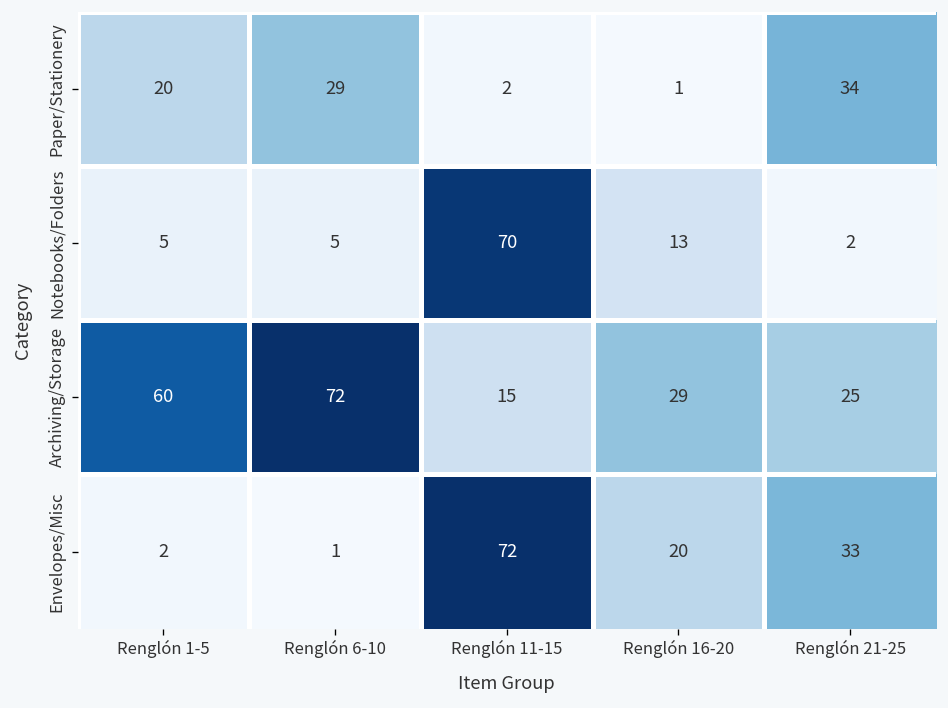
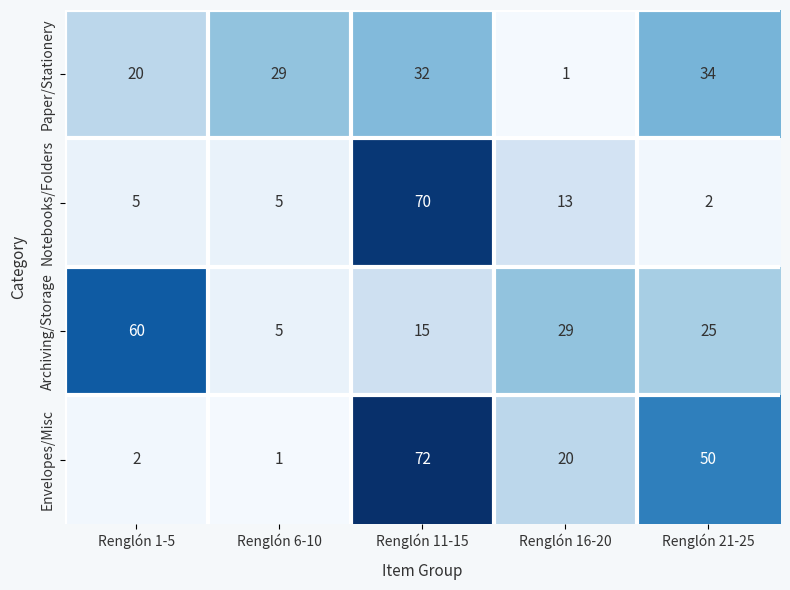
Paper/Stationery, Renglón 11-15: 2 -> 32
Archiving/Storage, Renglón 6-10: 72 -> 5
Envelopes/Misc, Renglón 21-25: 33 -> 50
